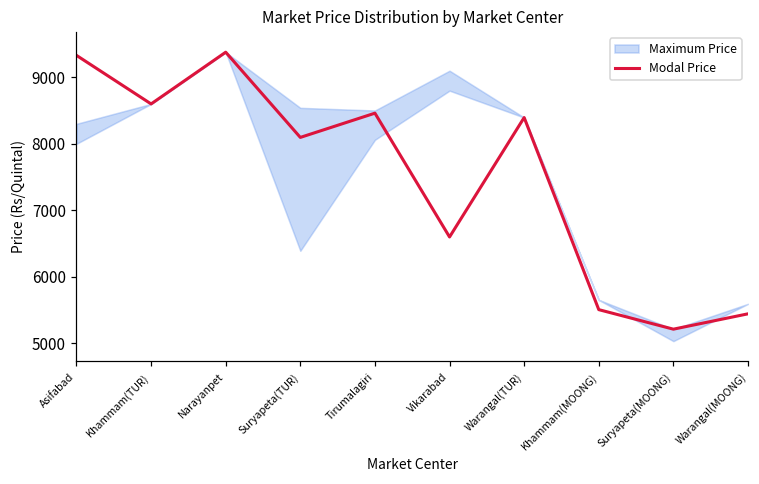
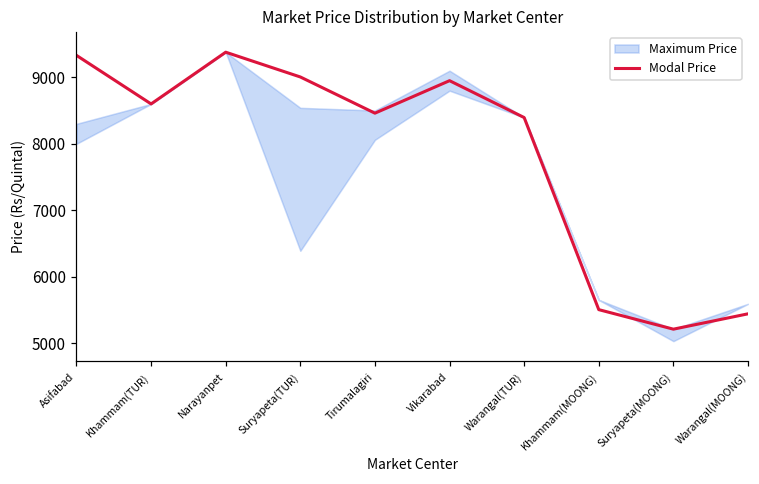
Modal Price, Suryapeta(TUR): 8100 -> 9000
Modal Price, Vikarabad: 6600 -> 9000
